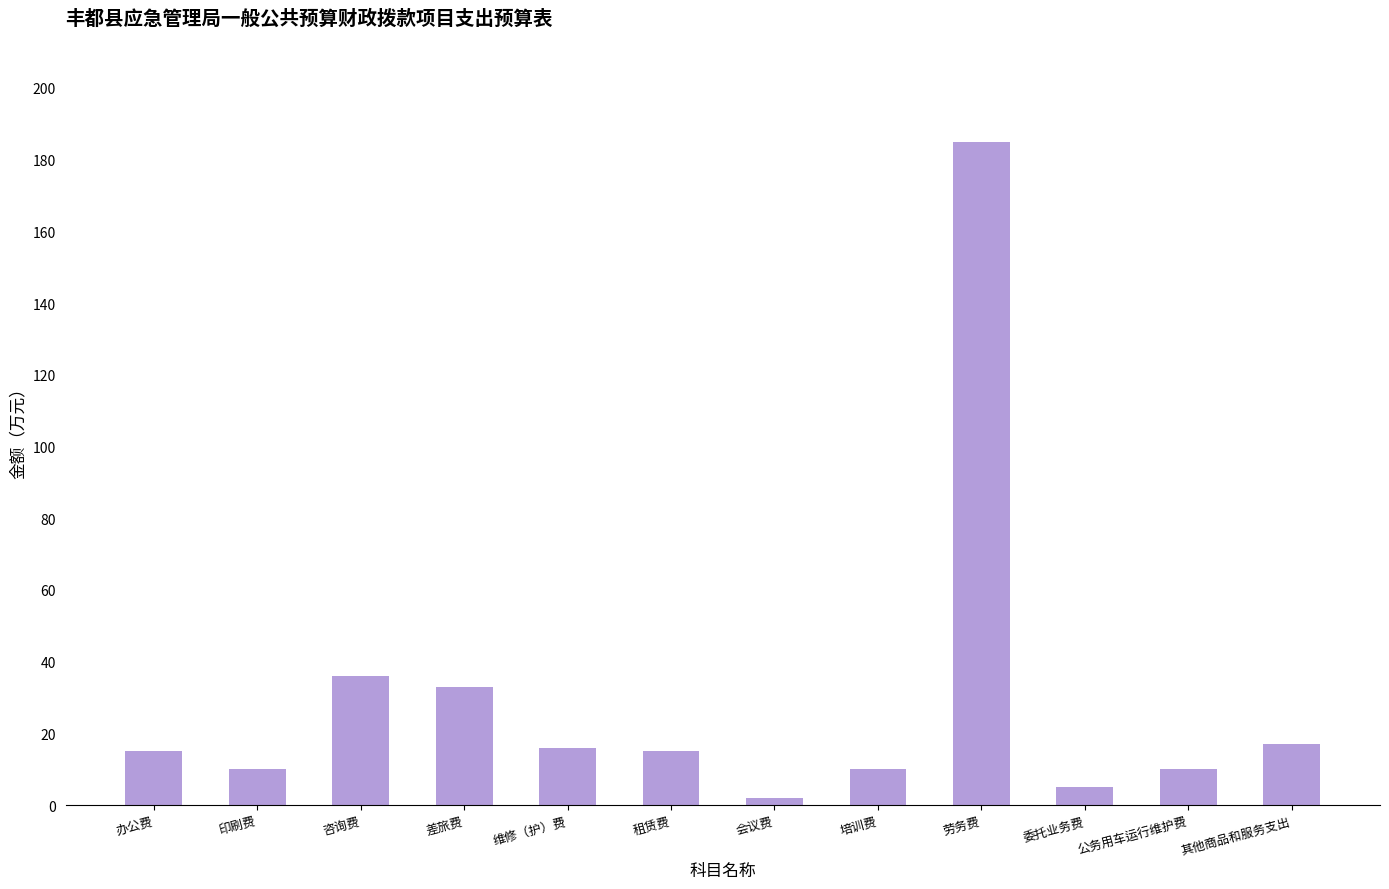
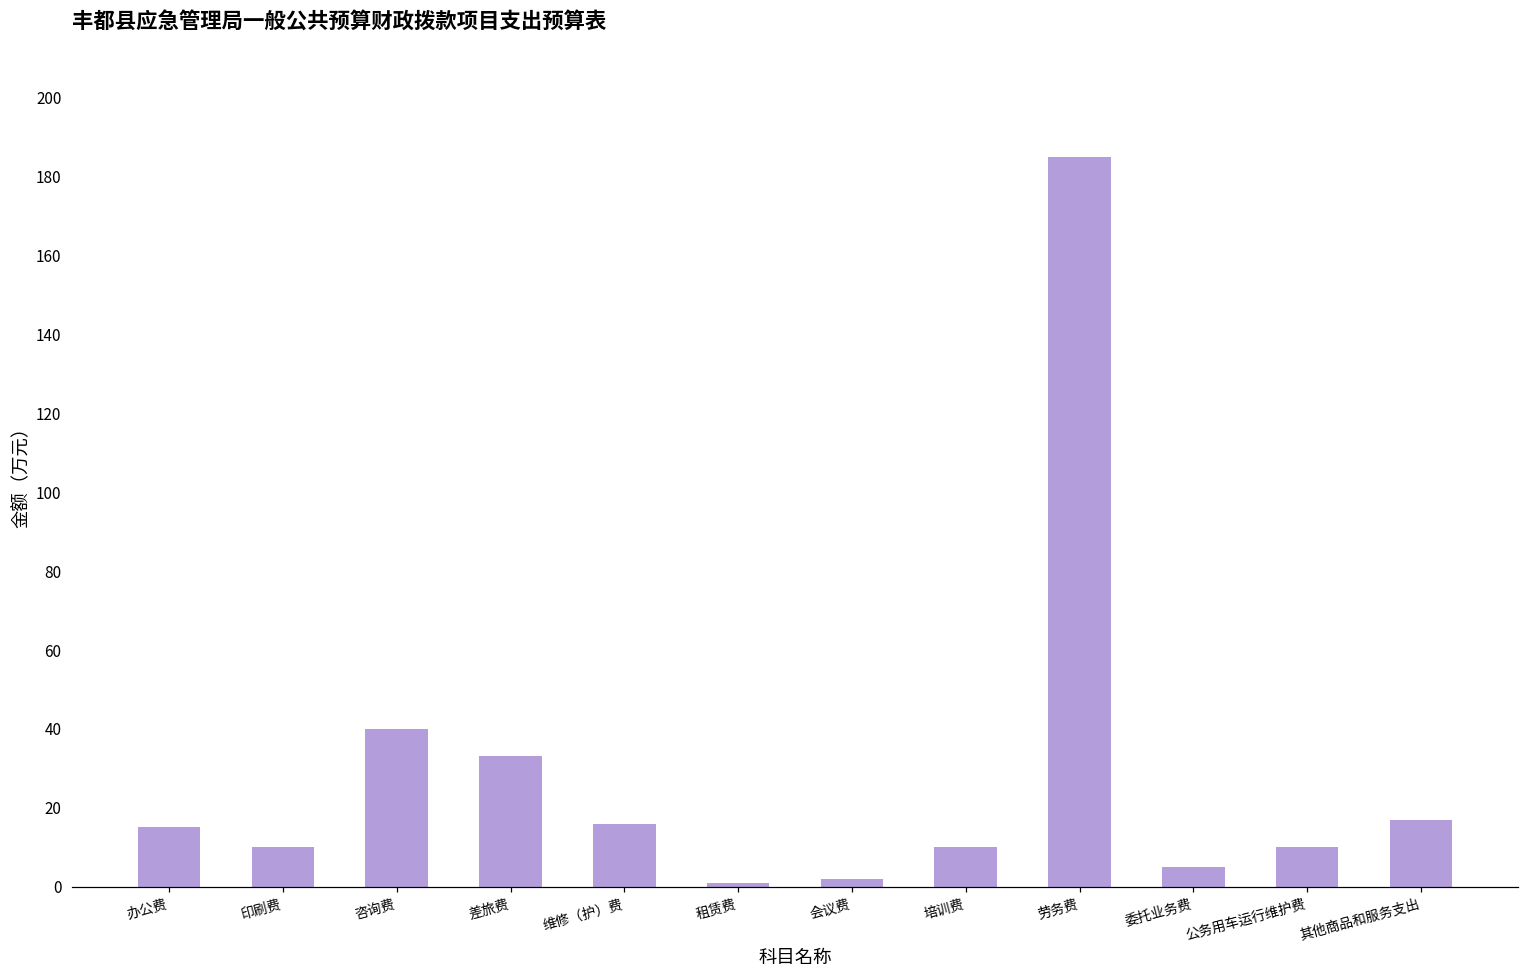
咨询费: 36 -> 40
租赁费: 15 -> 1
